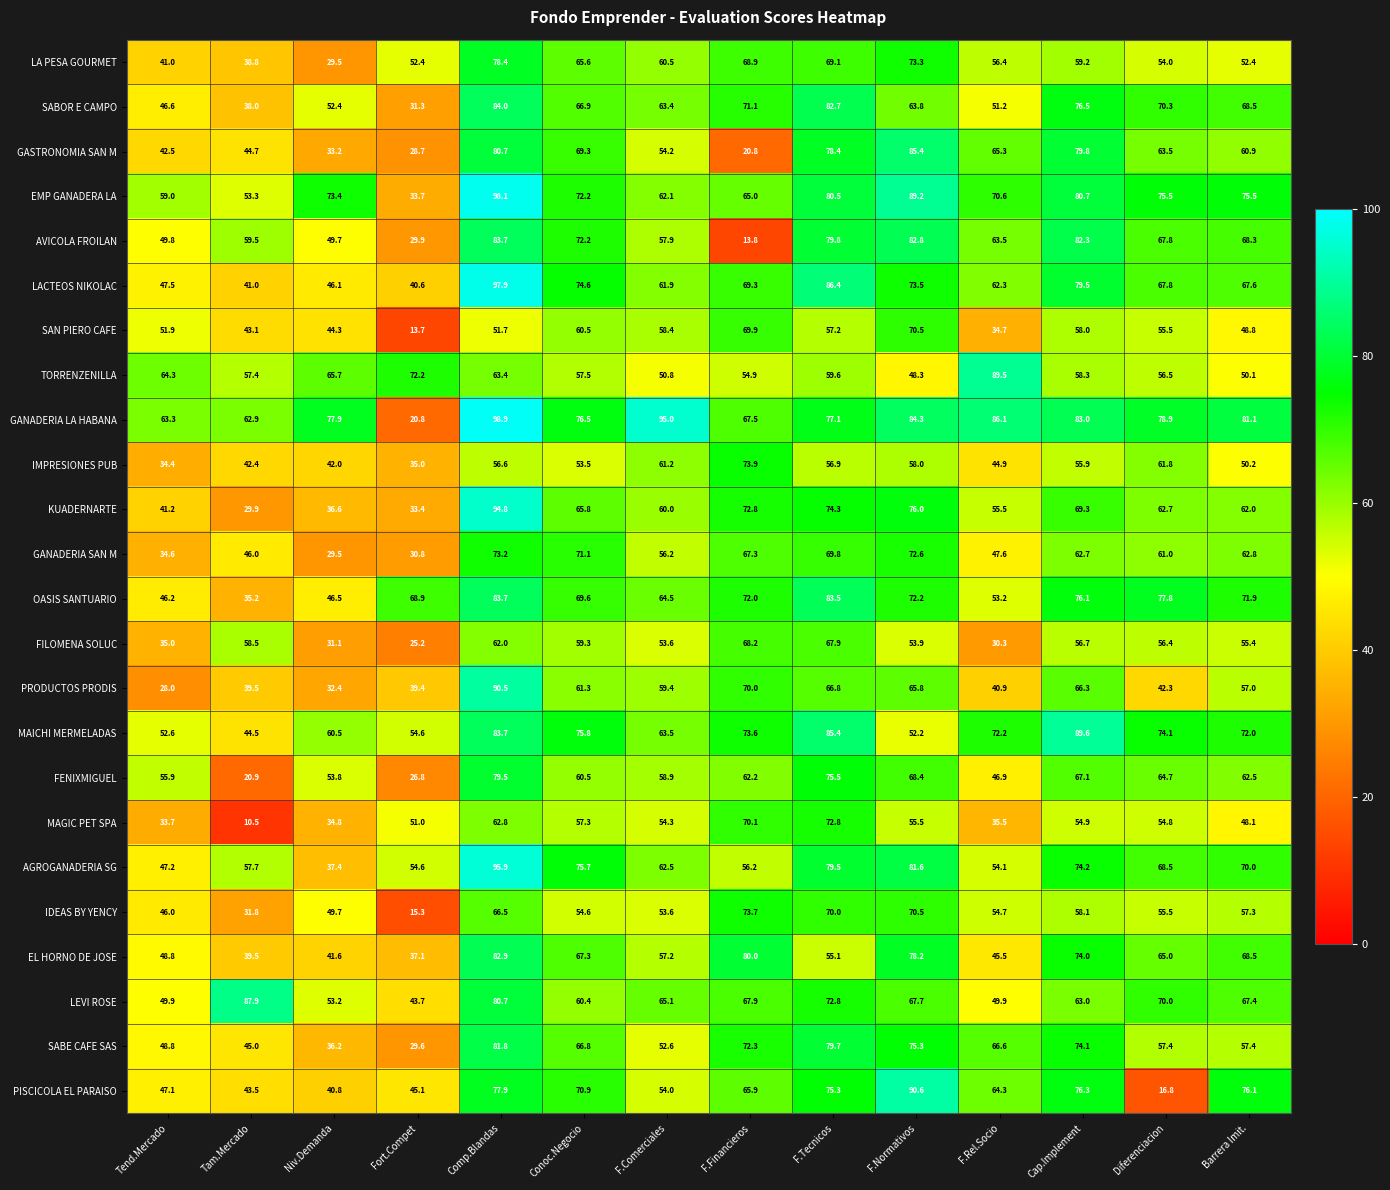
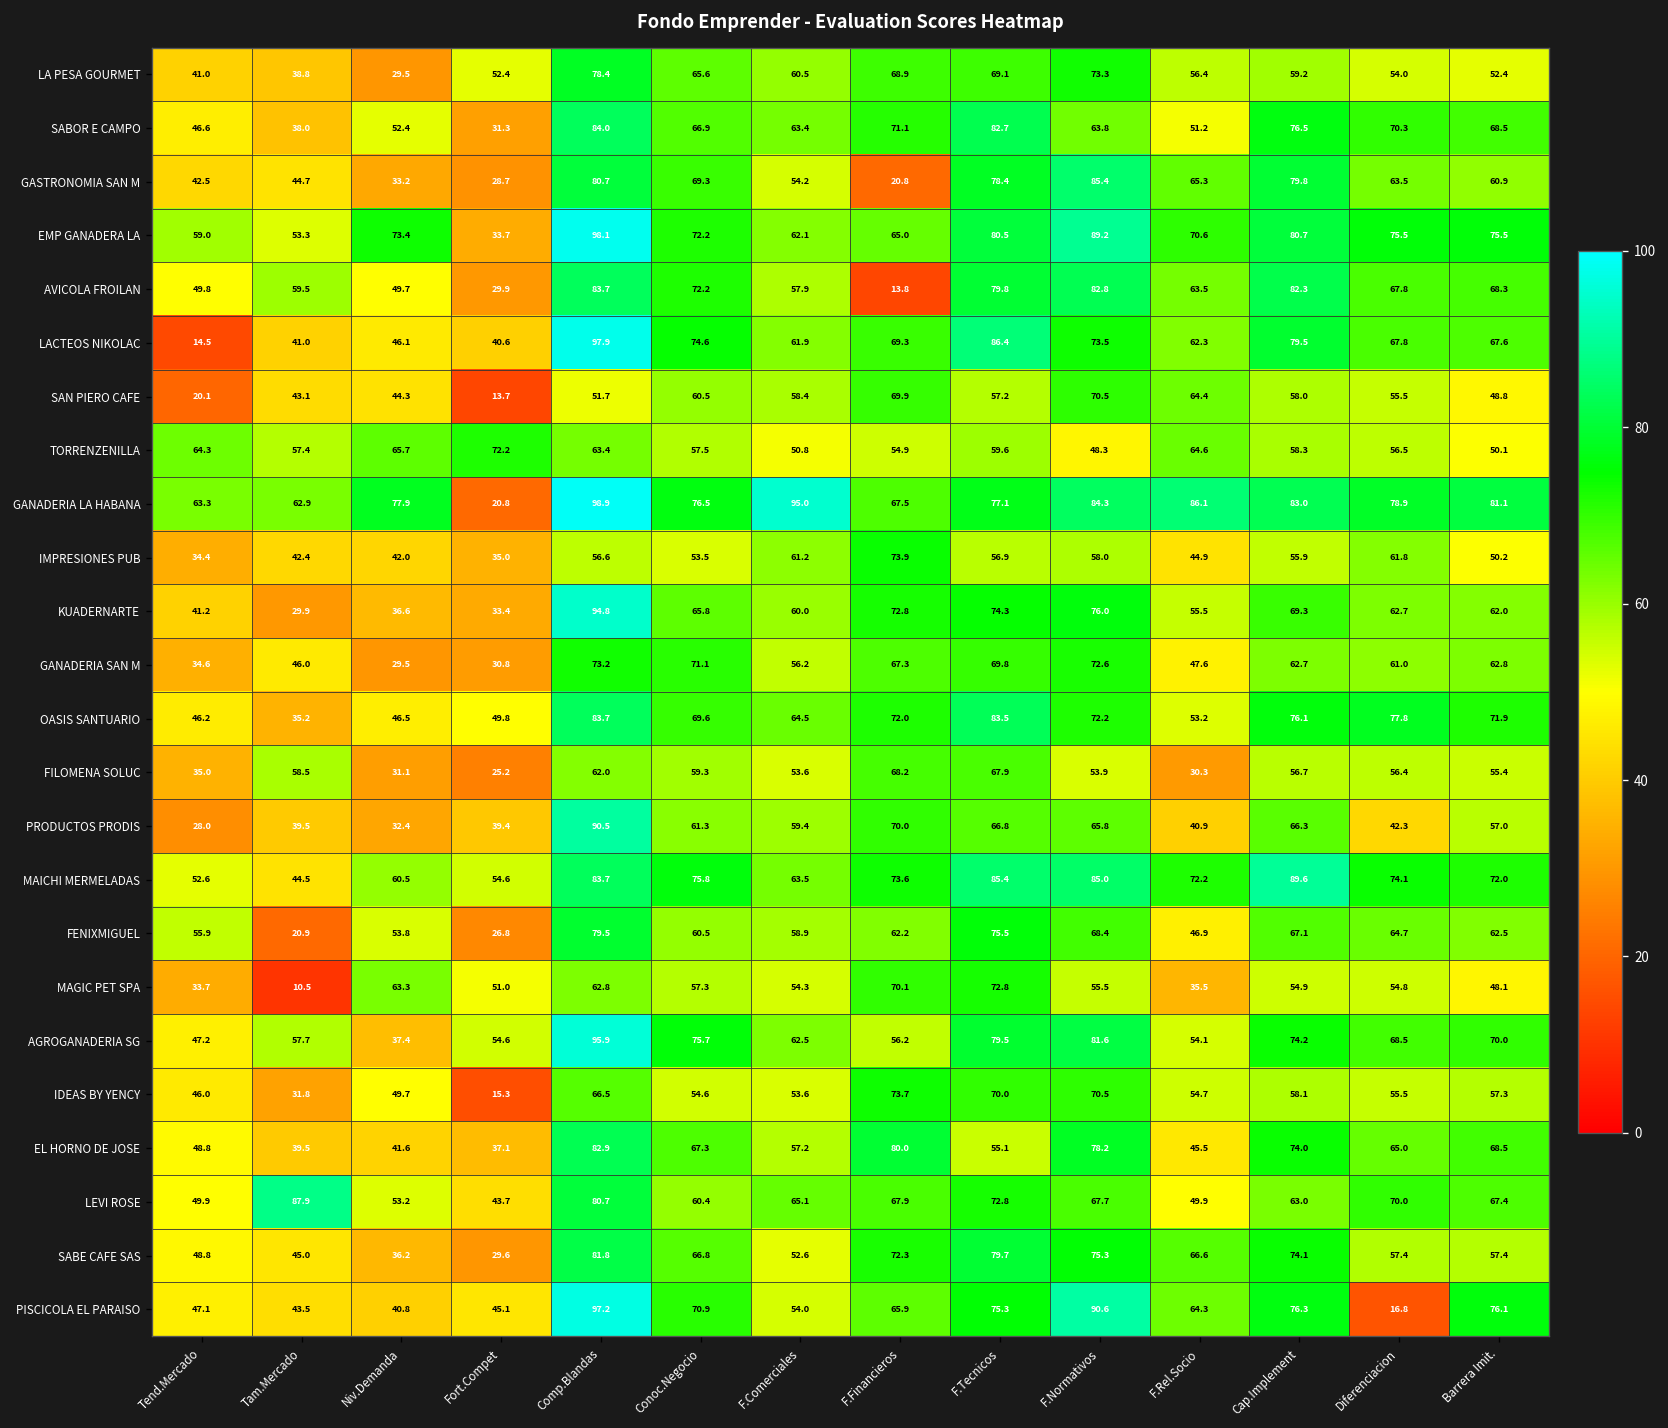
LACTEOS NIKOLAC, Tend.Mercado: 47.5 -> 14.5
SAN PIERO CAFE, Tend.Mercado: 51.9 -> 20.1
SAN PIERO CAFE, F.Rel.Socio: 34.7 -> 64.4
TORRENZENILLA, F.Rel.Socio: 89.5 -> 64.6
OASIS SANTUARIO, Fort.Compet: 68.9 -> 49.8
MAICHI MERMELADAS, F.Normativos: 52.2 -> 85.0
MAGIC PET SPA, Niv.Demanda: 34.8 -> 63.3
PISCICOLA EL PARAISO, Comp.Blandas: 77.9 -> 97.2
